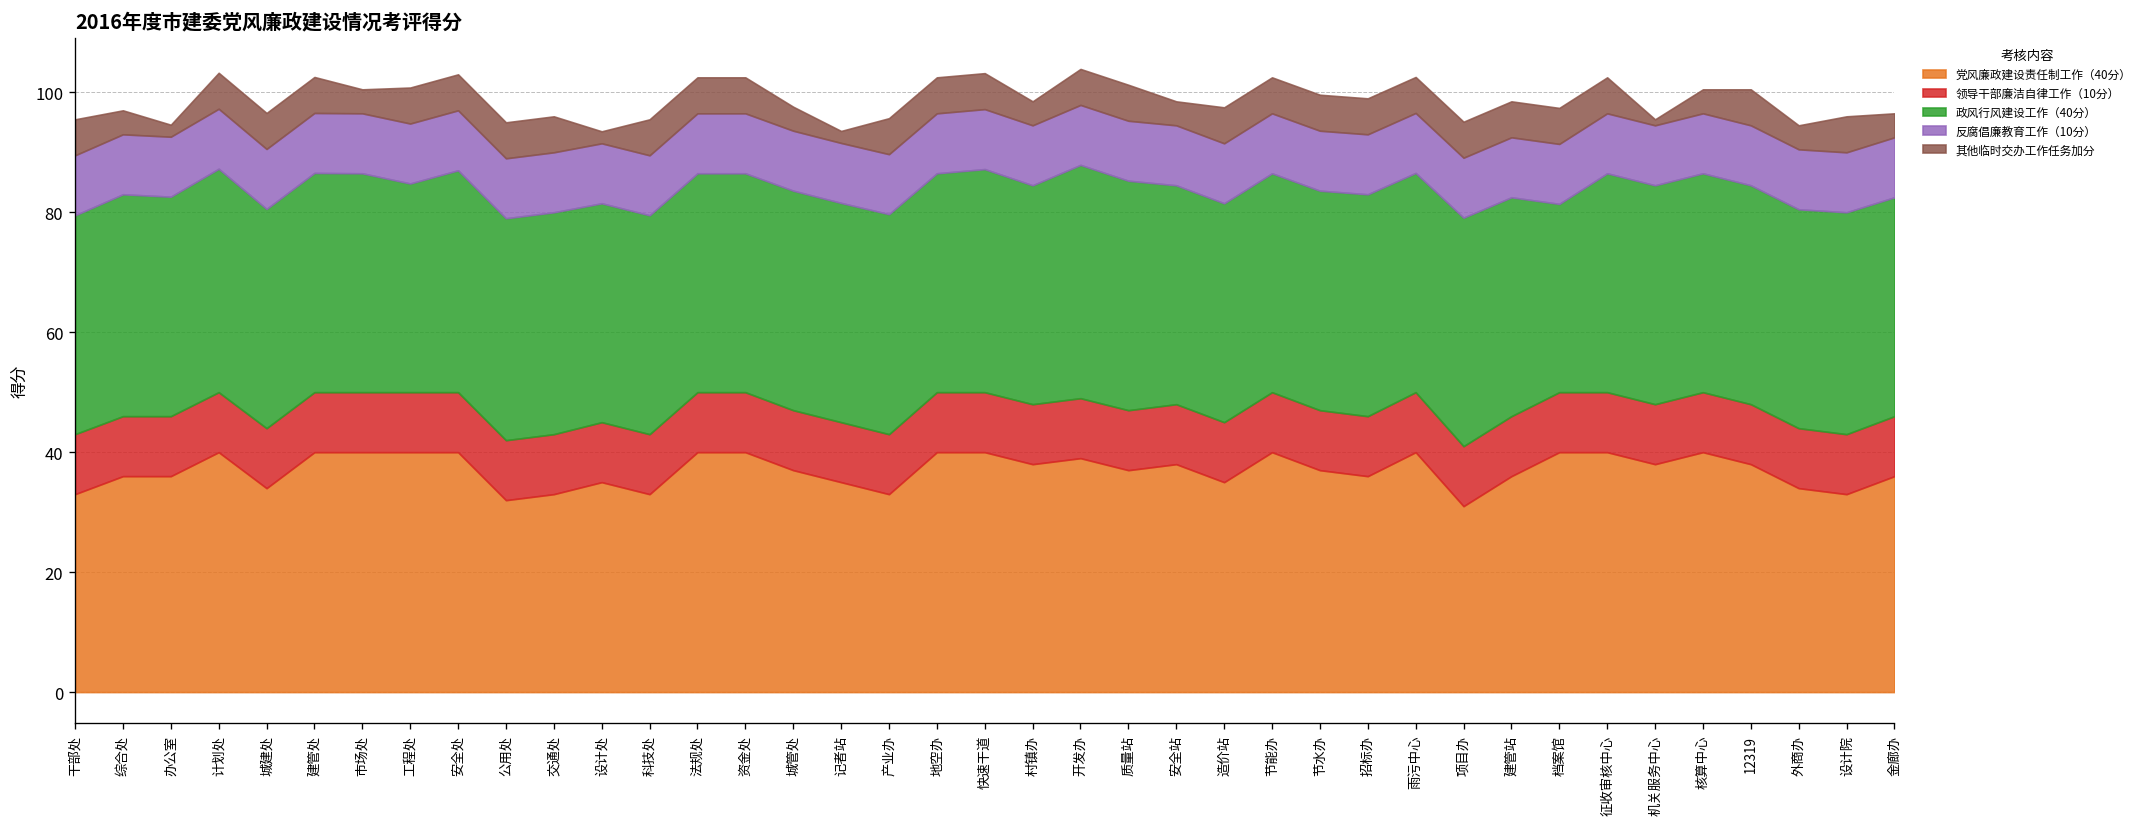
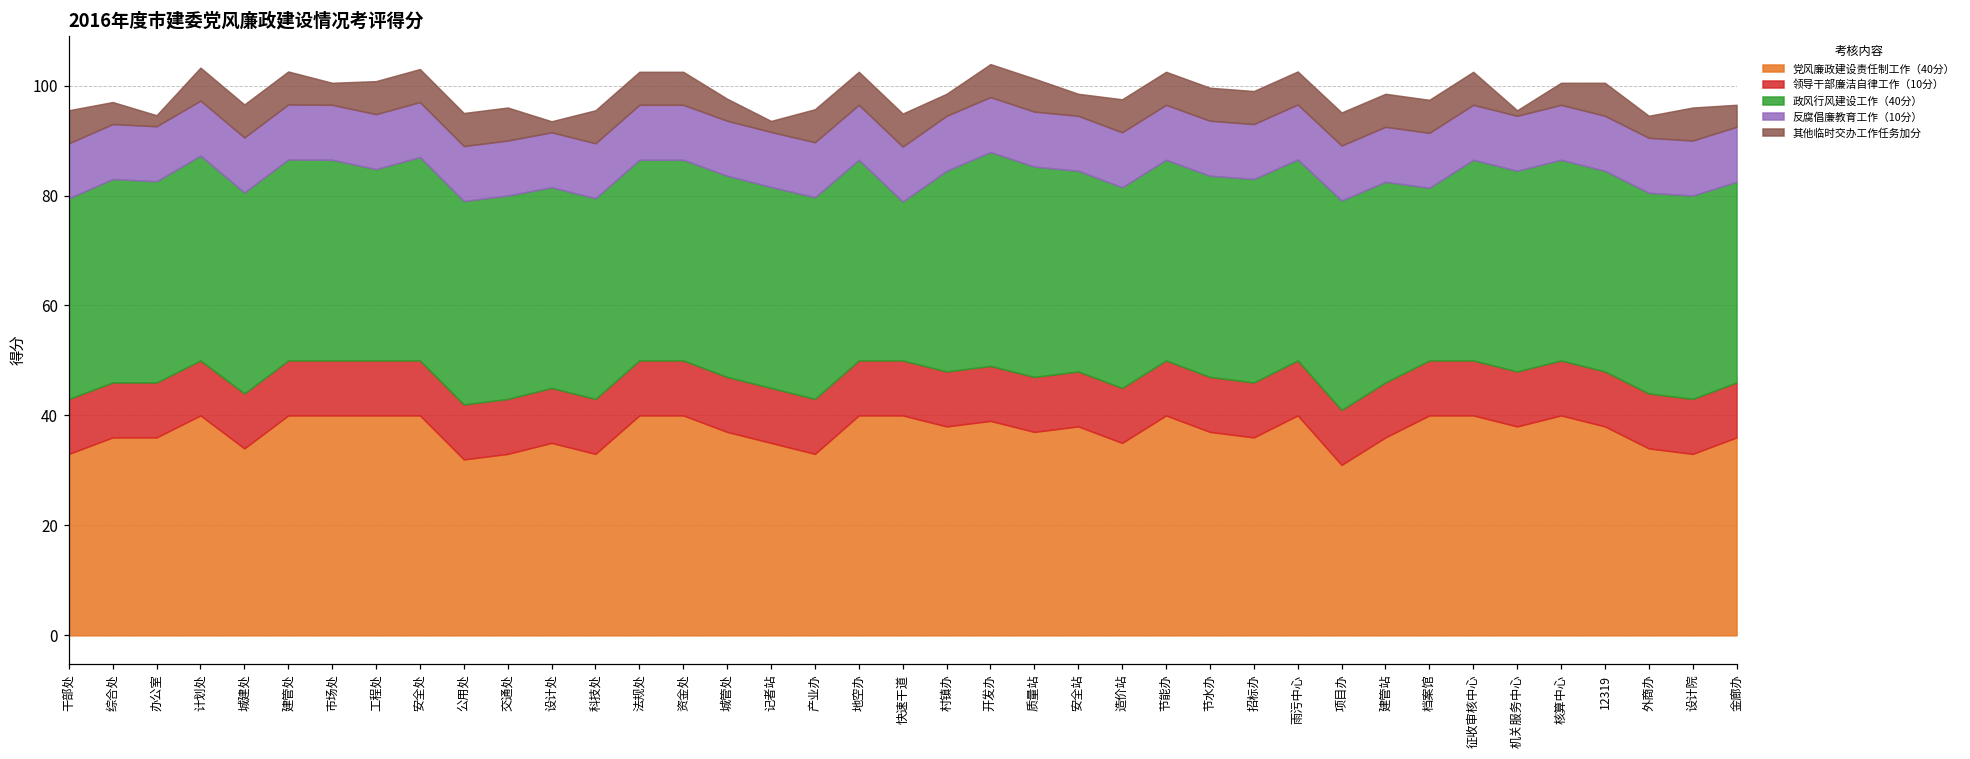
政风行风建设工作（40分）, 快速干道: 37 -> 29
